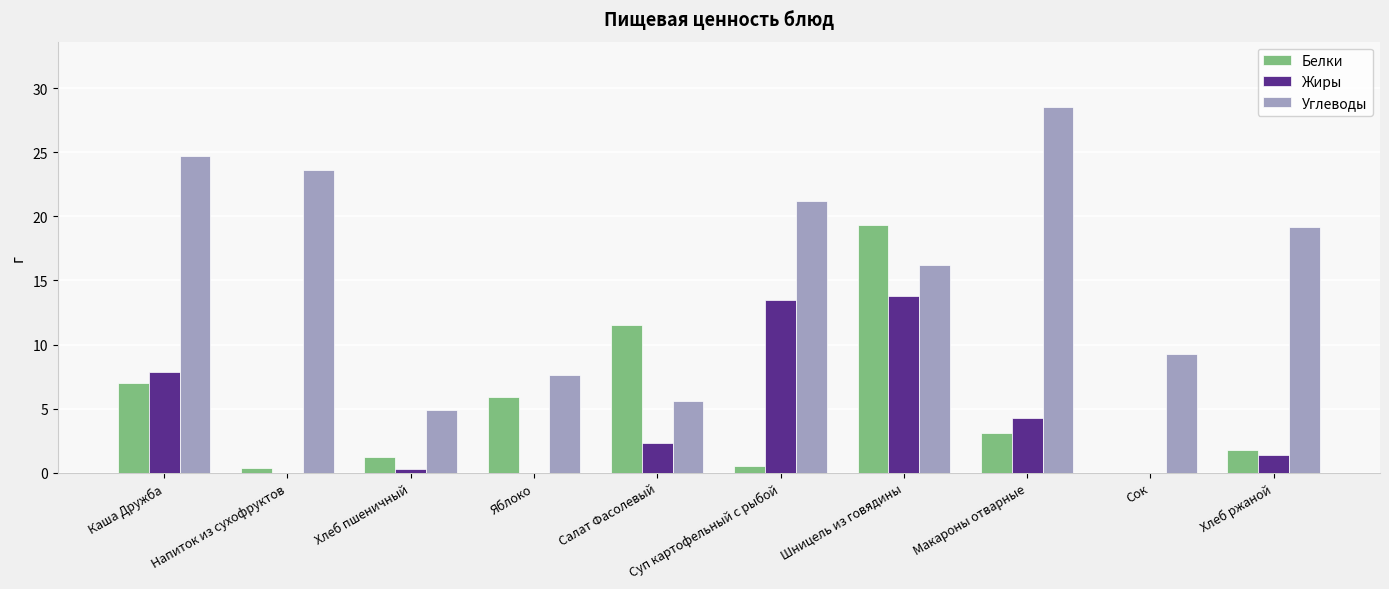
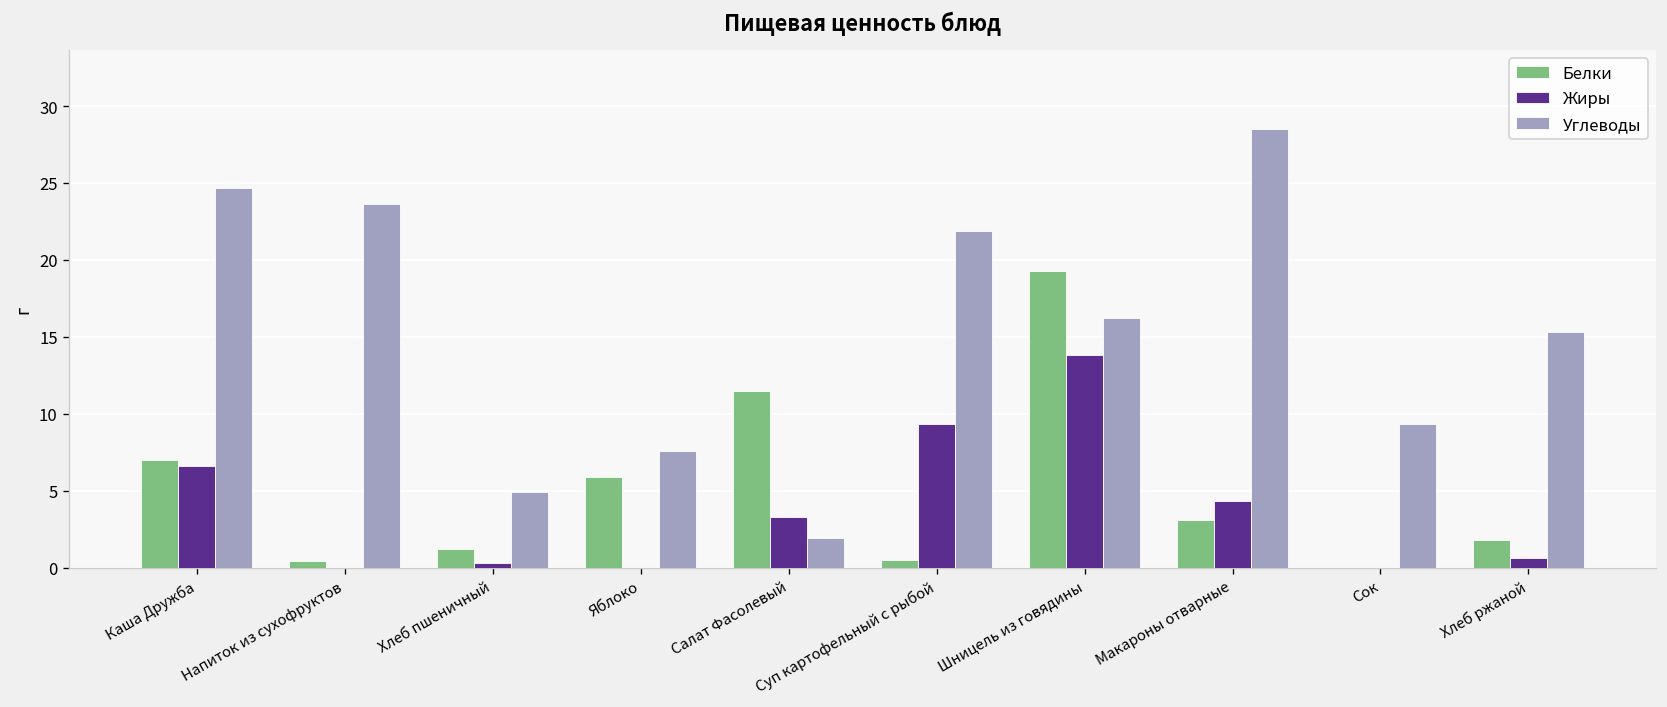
Жиры, Каша Дружба: 7.9 -> 6.6
Жиры, Салат Фасолевый: 2.3 -> 3.3
Углеводы, Салат Фасолевый: 5.6 -> 1.9
Жиры, Суп картофельный с рыбой: 13.5 -> 9.3
Углеводы, Суп картофельный с рыбой: 21.2 -> 21.9
Жиры, Хлеб ржаной: 1.4 -> 0.6
Углеводы, Хлеб ржаной: 19.2 -> 15.3
